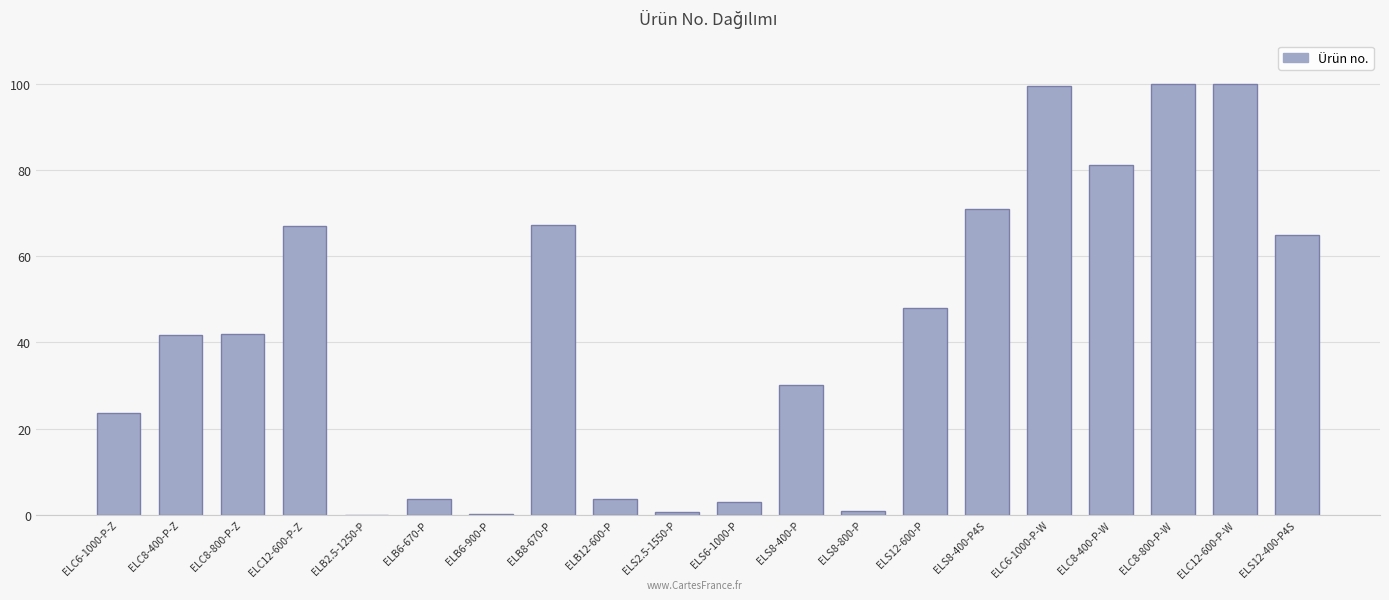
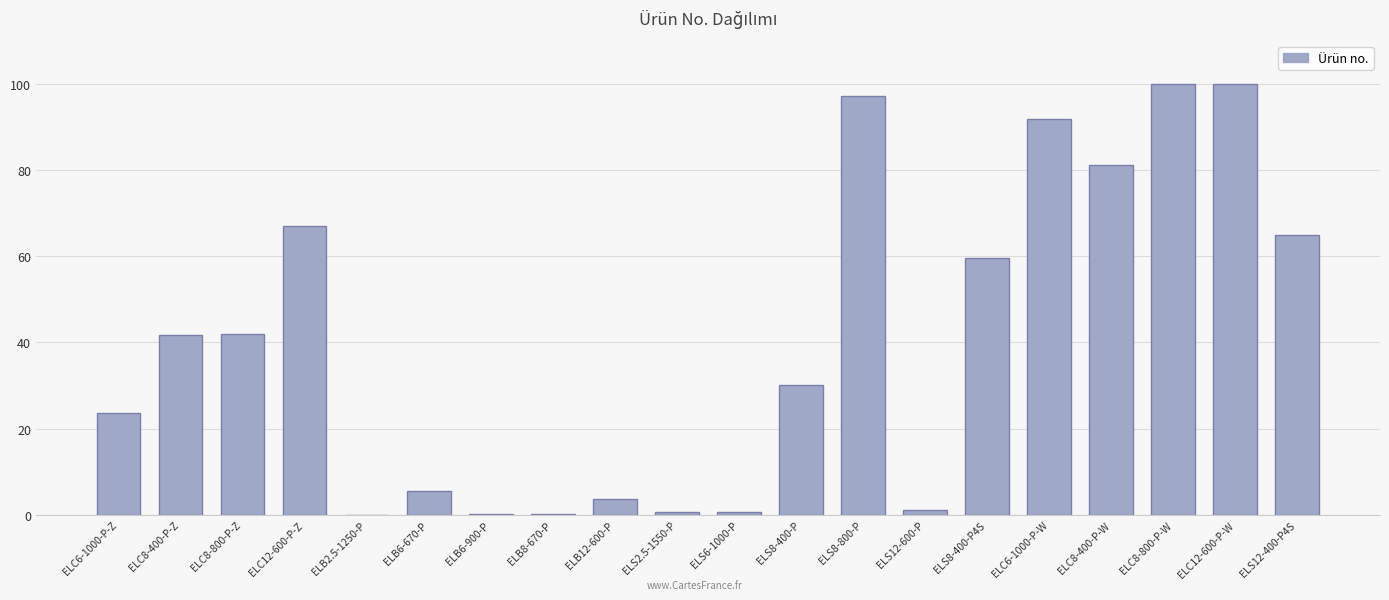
ELB6-670-P: 4 -> 6
ELB8-670-P: 67 -> 0
ELS6-1000-P: 3 -> 1
ELS8-800-P: 1 -> 97
ELS12-600-P: 48 -> 1
ELS8-400-P4S: 71 -> 60
ELC6-1000-P-W: 100 -> 92
